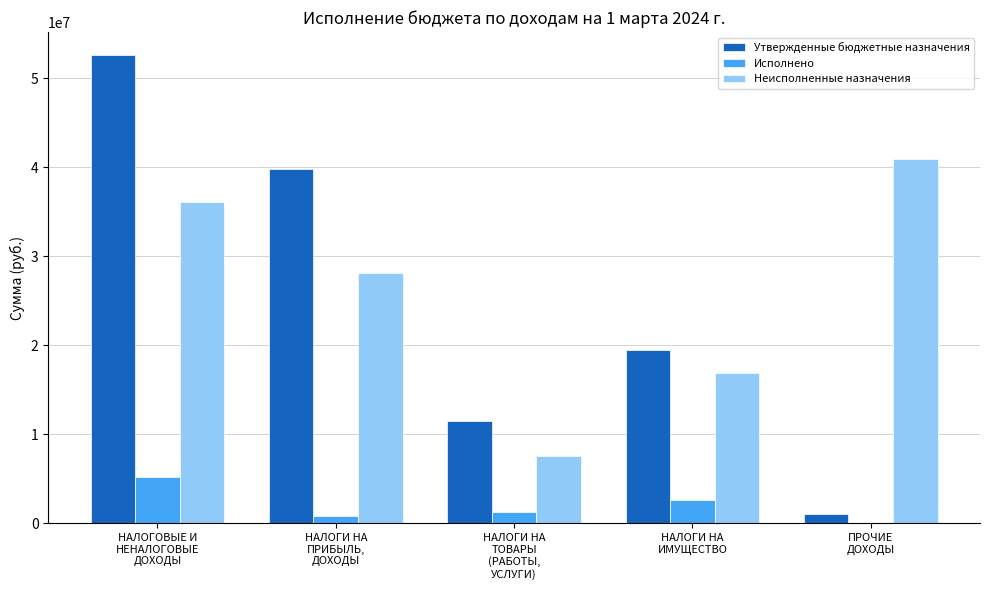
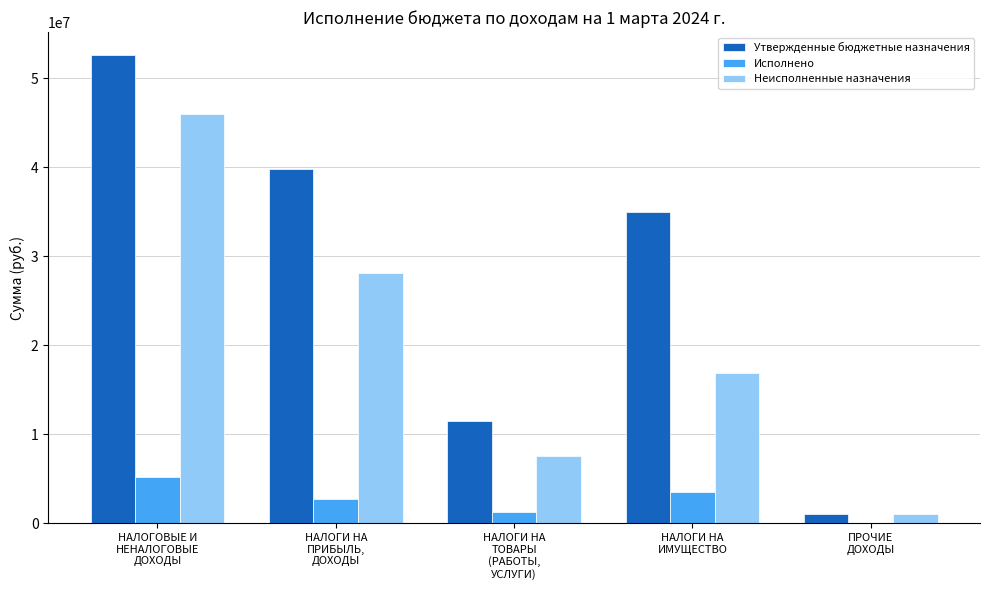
Неисполненные назначения, НАЛОГОВЫЕ И НЕНАЛОГОВЫЕ ДОХОДЫ: 36000000 -> 46000000
Исполнено, НАЛОГИ НА ПРИБЫЛЬ, ДОХОДЫ: 1000000 -> 3000000
Утвержденные бюджетные назначения, НАЛОГИ НА ИМУЩЕСТВО: 19000000 -> 35000000
Исполнено, НАЛОГИ НА ИМУЩЕСТВО: 3000000 -> 4000000
Неисполненные назначения, ПРОЧИЕ ДОХОДЫ: 41000000 -> 1000000
